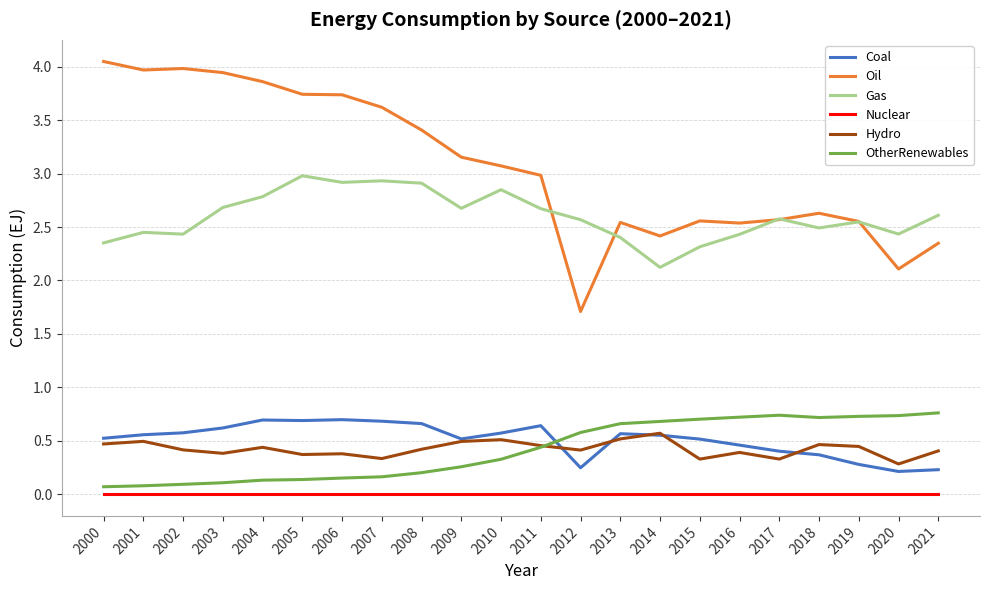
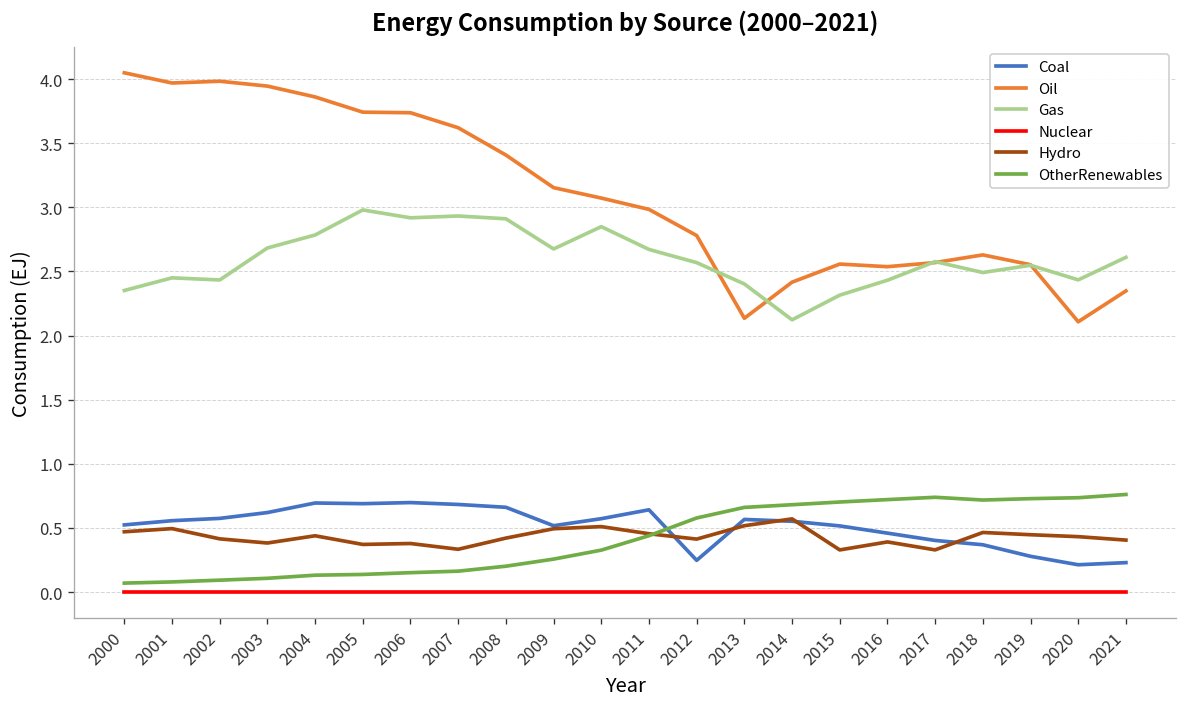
Oil, 2012: 1.71 -> 2.78
Oil, 2013: 2.54 -> 2.14
Hydro, 2020: 0.28 -> 0.43
